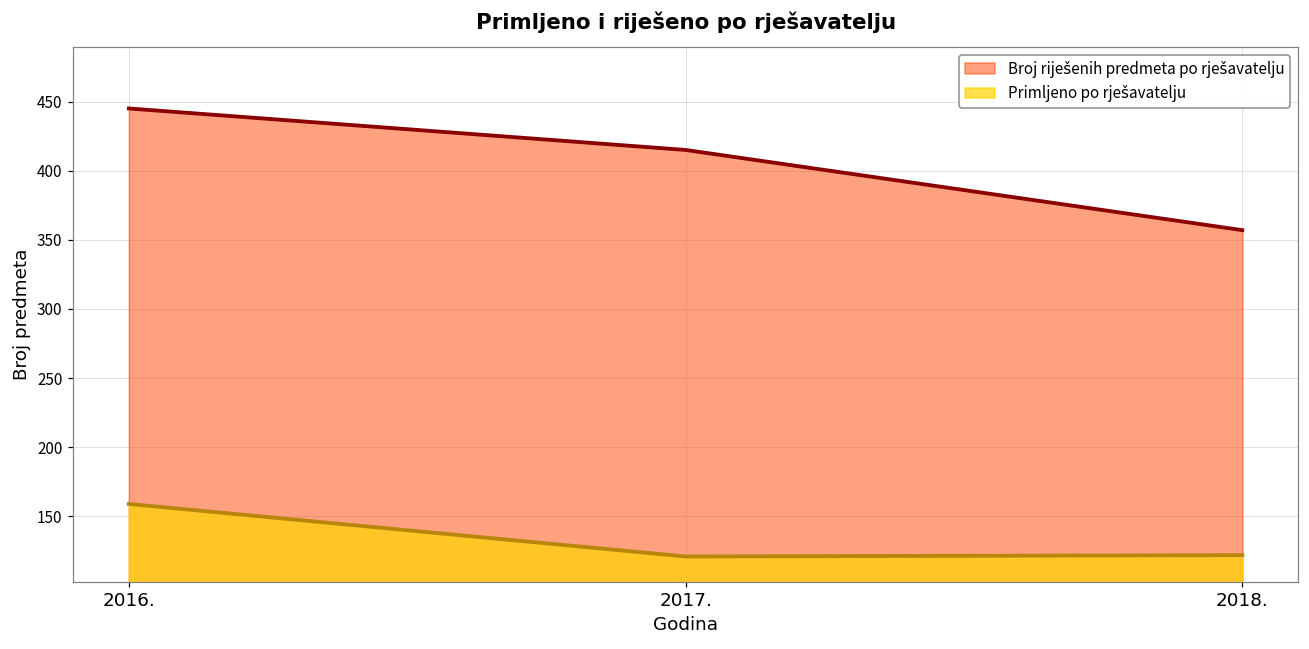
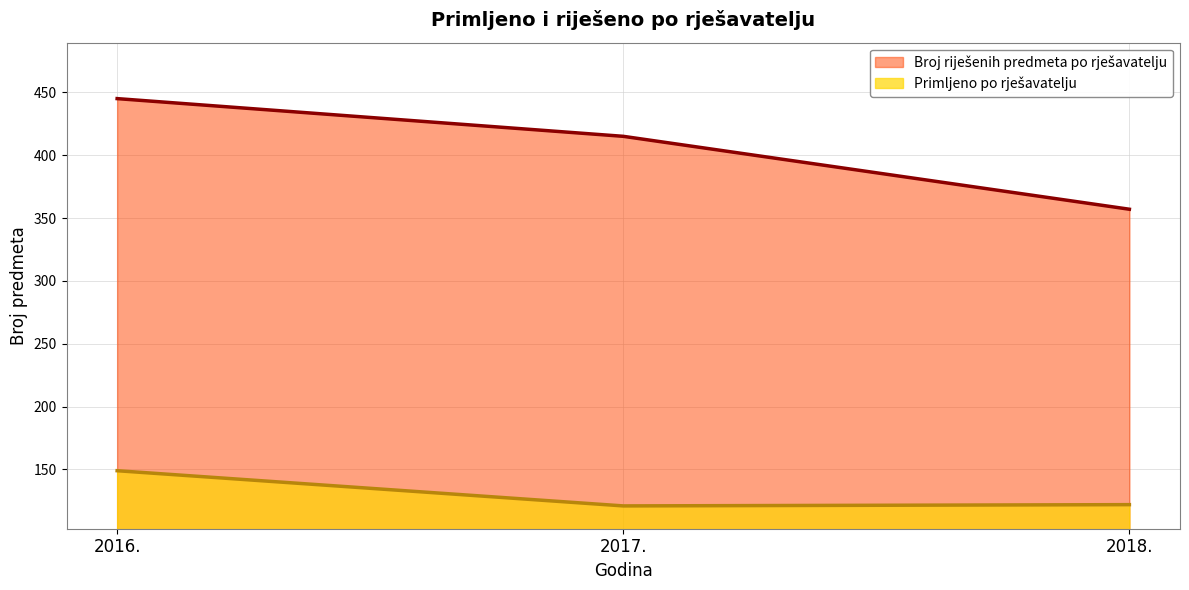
Primljeno po rješavatelju, 2016.: 159 -> 149
